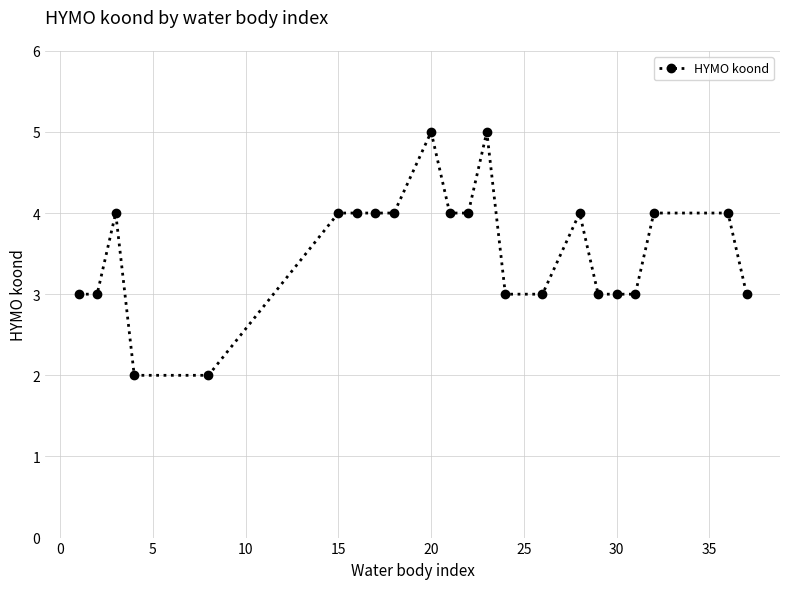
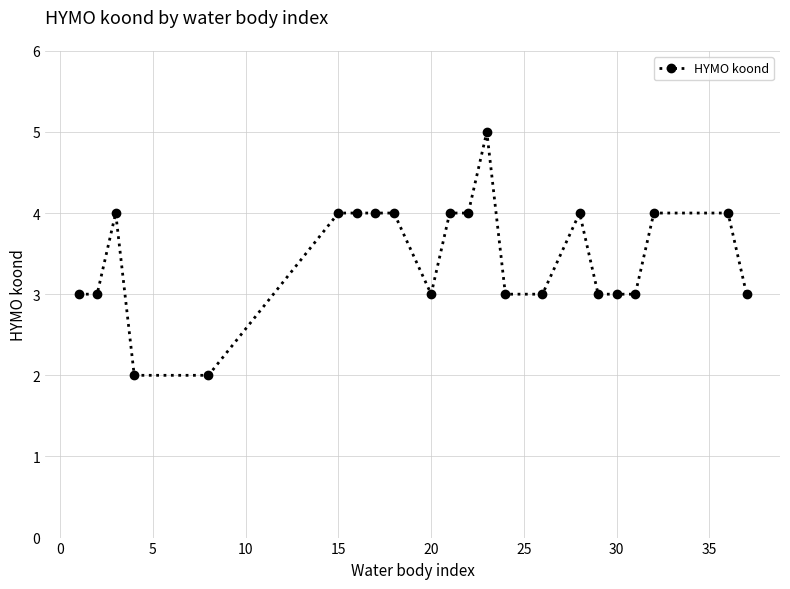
20: 5 -> 3
